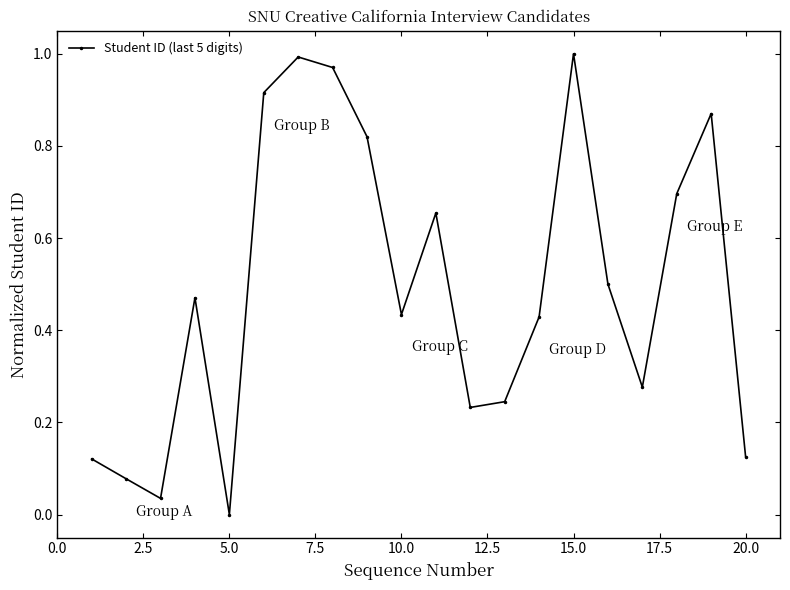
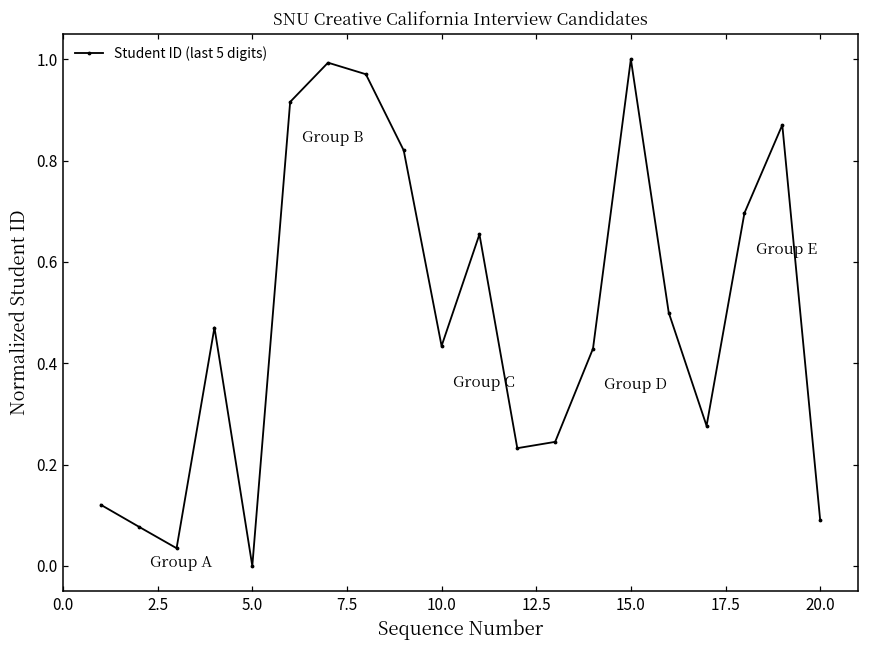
20.0: 0.13 -> 0.09
